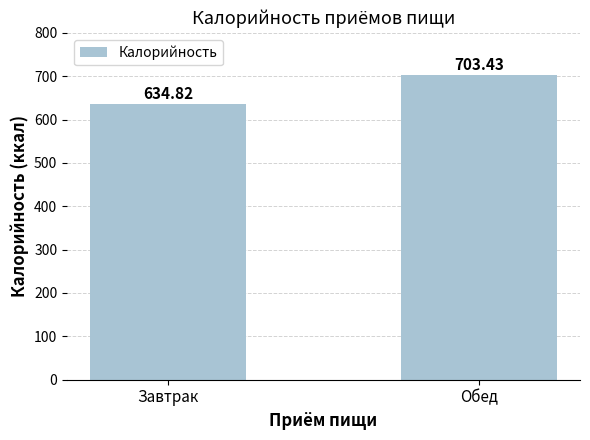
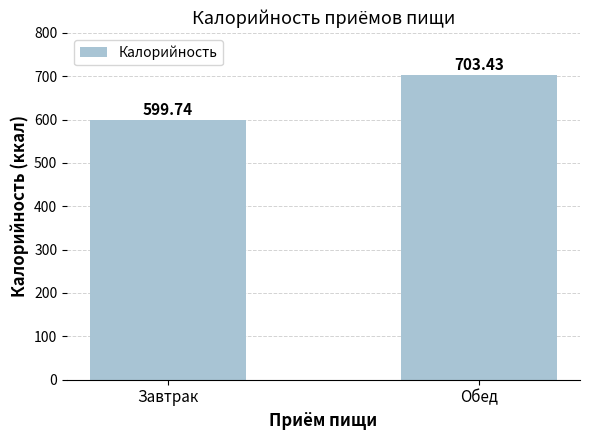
Завтрак: 634.82 -> 599.74
